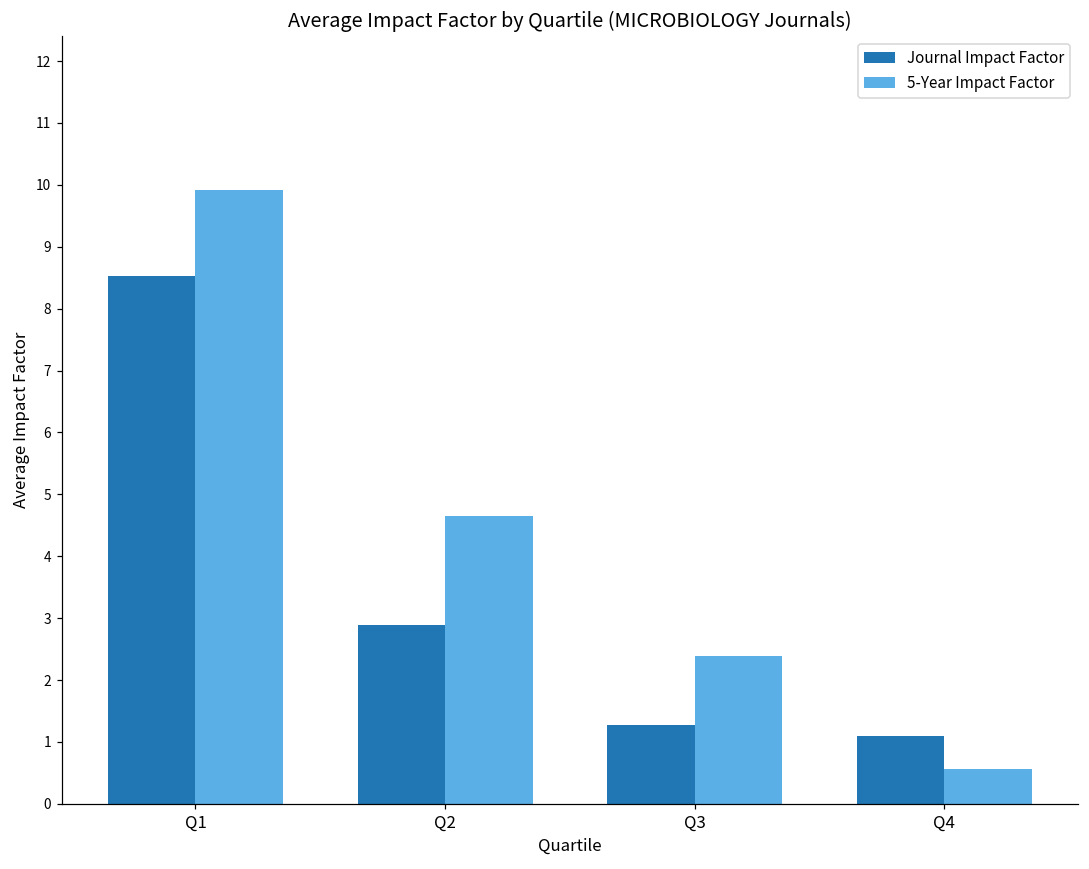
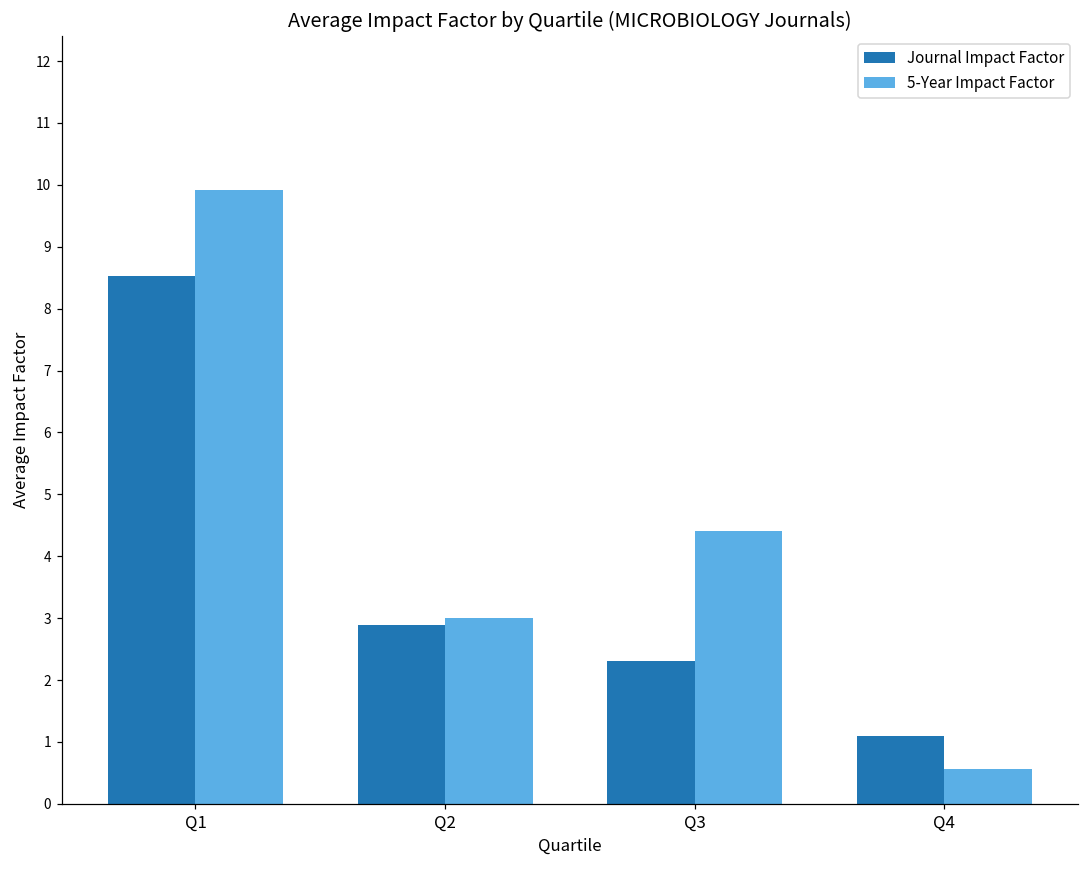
5-Year Impact Factor, Q2: 4.7 -> 3.0
Journal Impact Factor, Q3: 1.3 -> 2.3
5-Year Impact Factor, Q3: 2.4 -> 4.4
